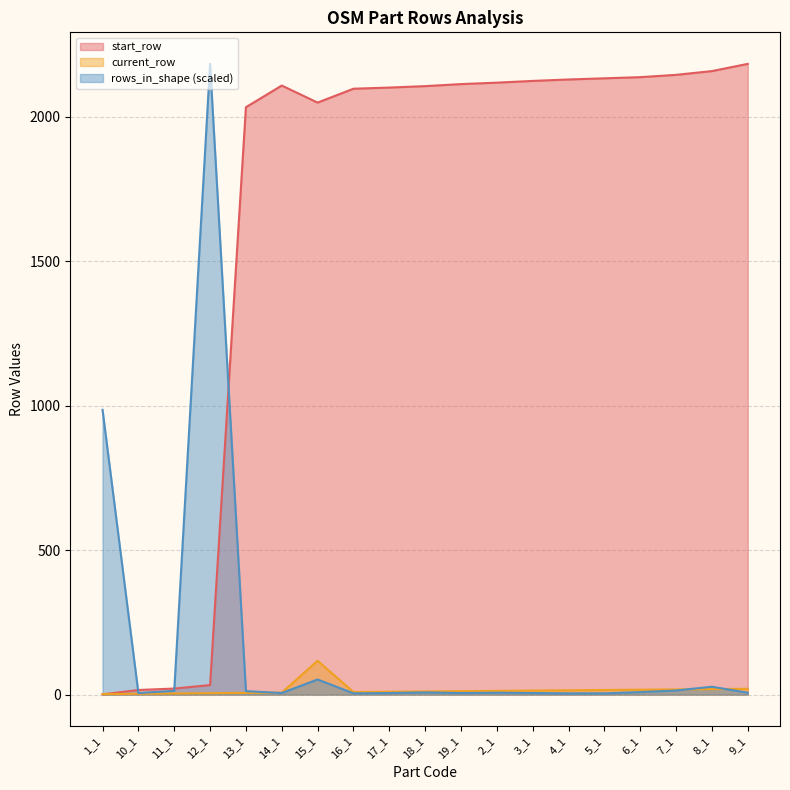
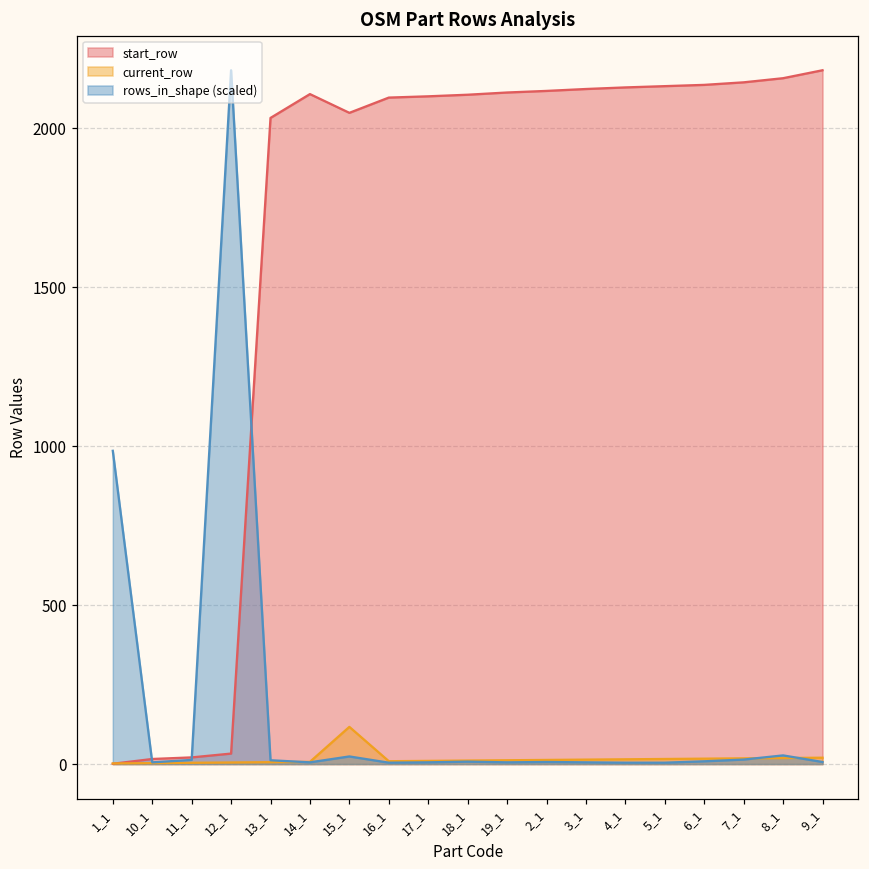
rows_in_shape (scaled), 15_1: 50 -> 20
